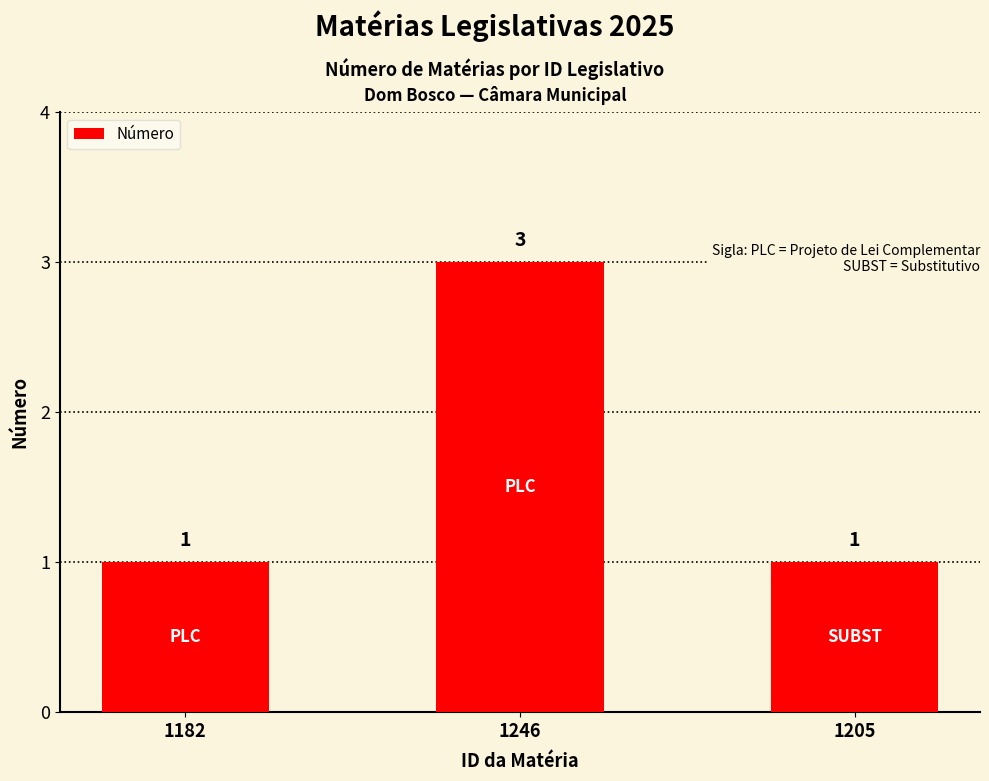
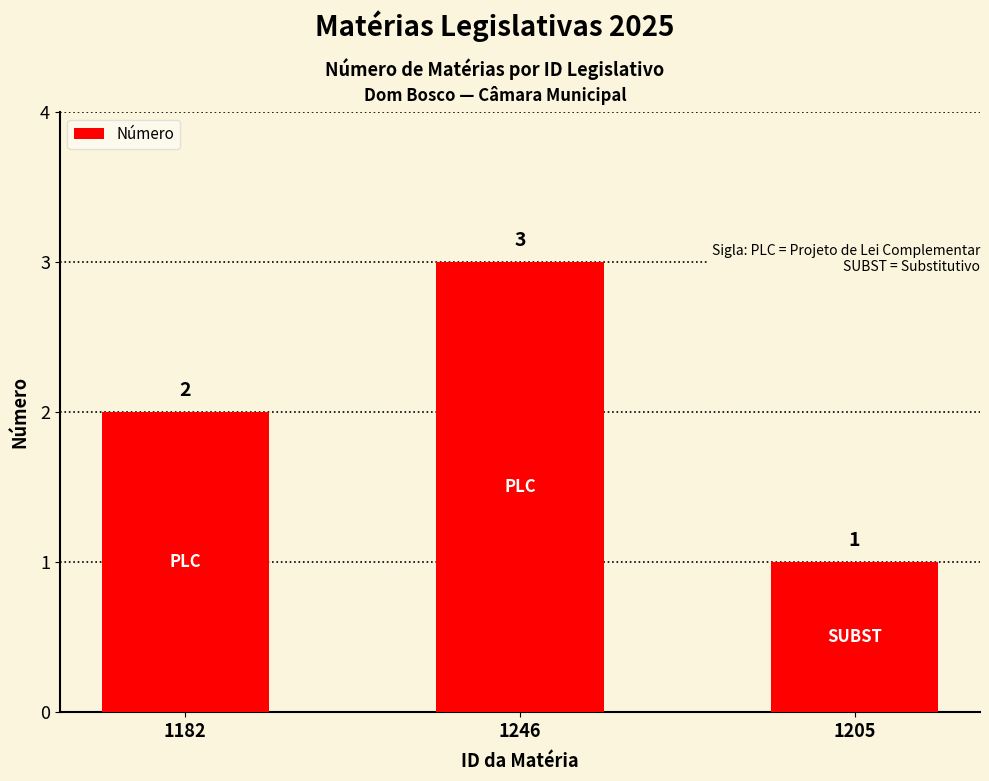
1182: 1 -> 2
